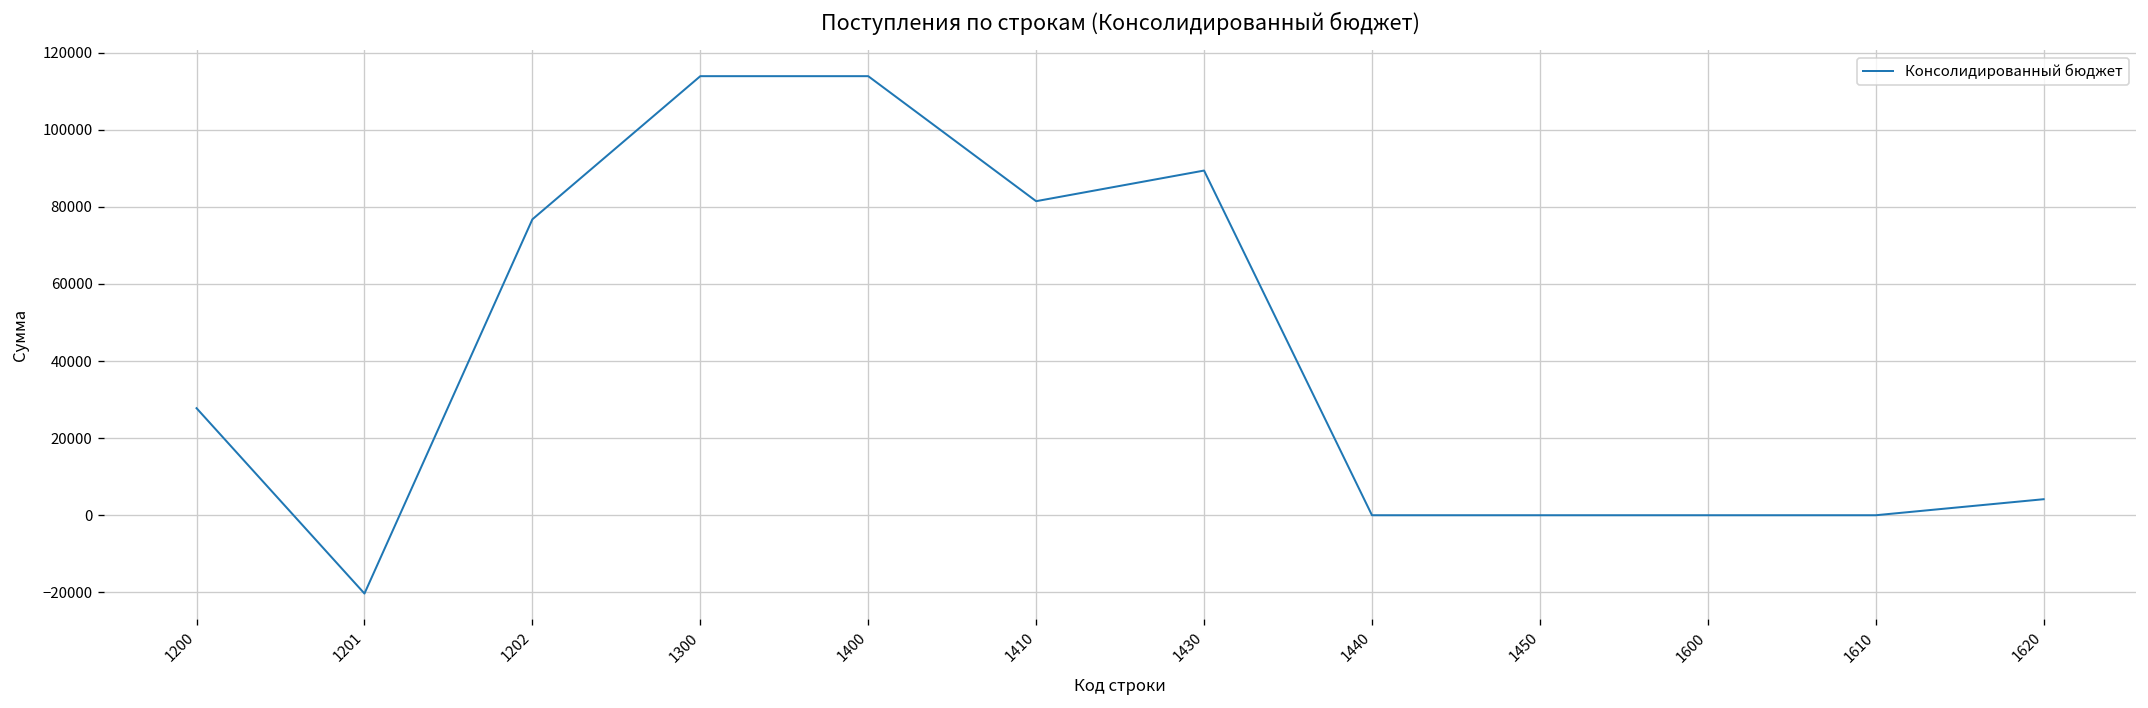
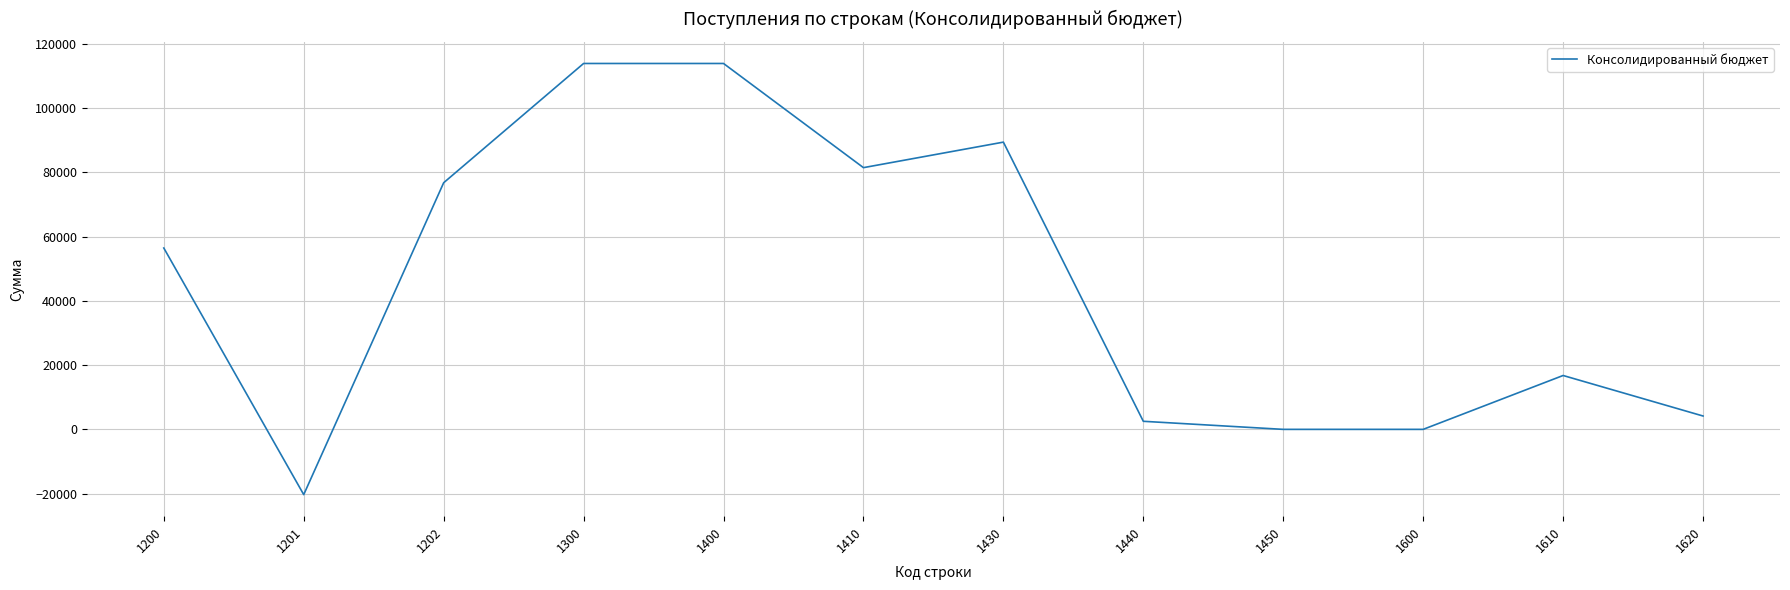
1200: 28000 -> 56000
1440: 0 -> 3000
1610: 0 -> 17000
